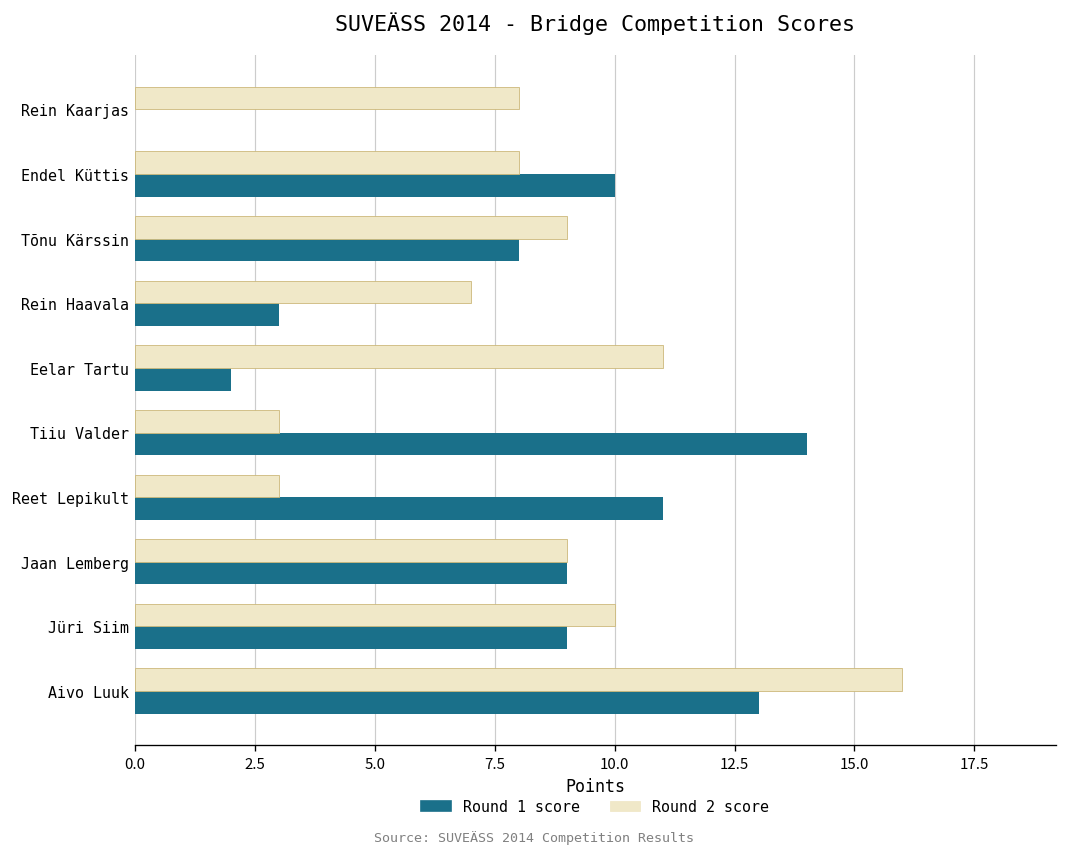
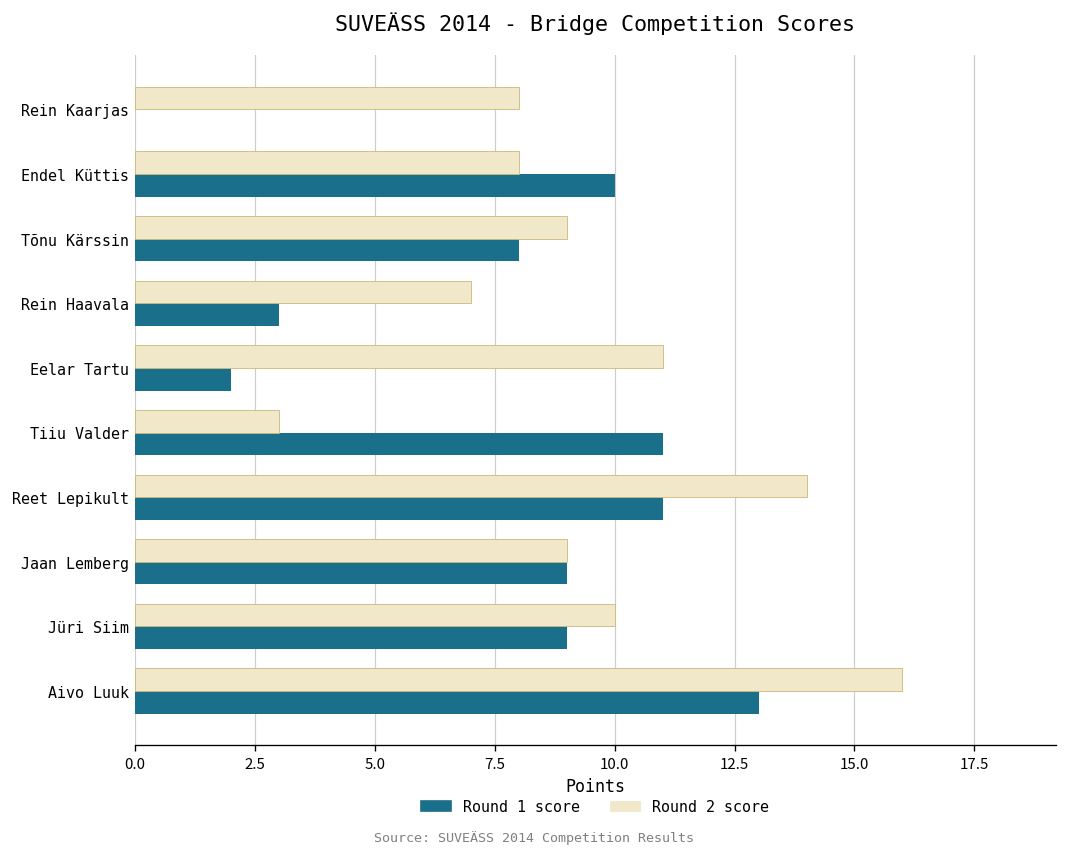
Round 1 score, Tiiu Valder: 14 -> 11
Round 2 score, Reet Lepikult: 3 -> 14
